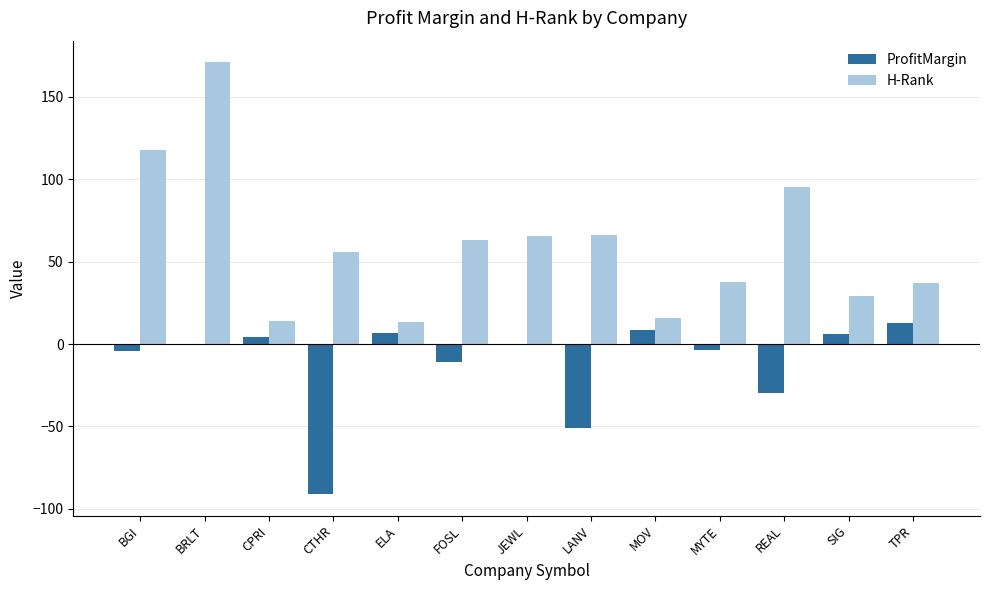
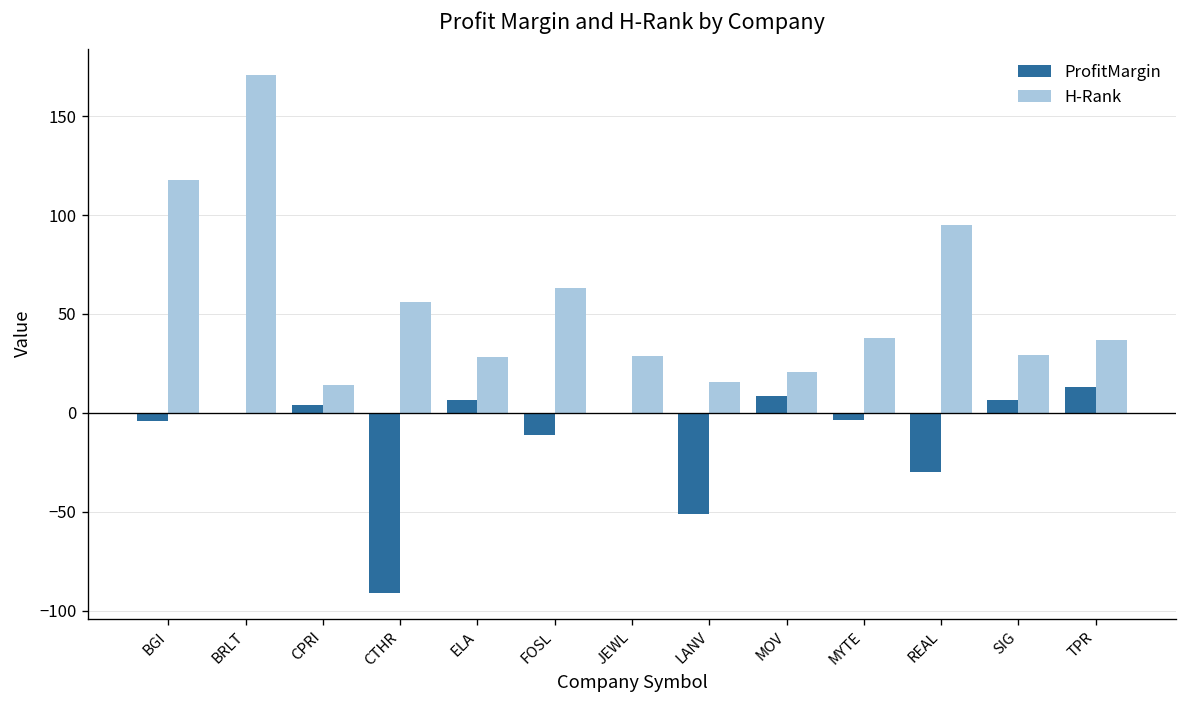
H-Rank, ELA: 13 -> 28
H-Rank, JEWL: 66 -> 29
H-Rank, LANV: 66 -> 15
H-Rank, MOV: 16 -> 21
